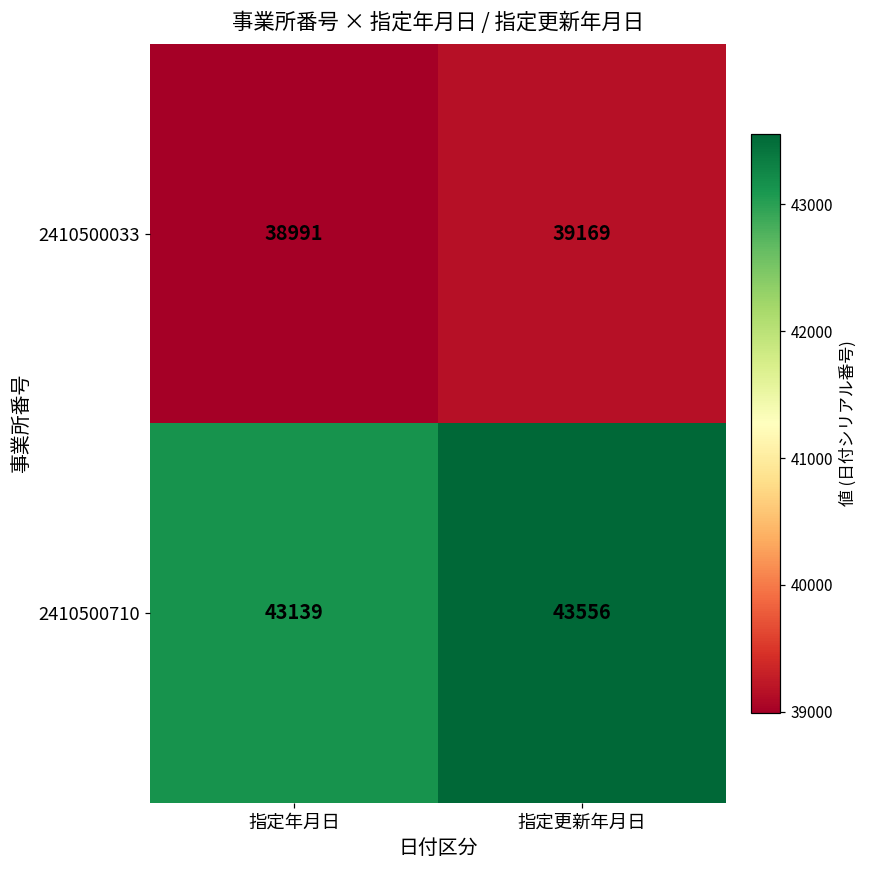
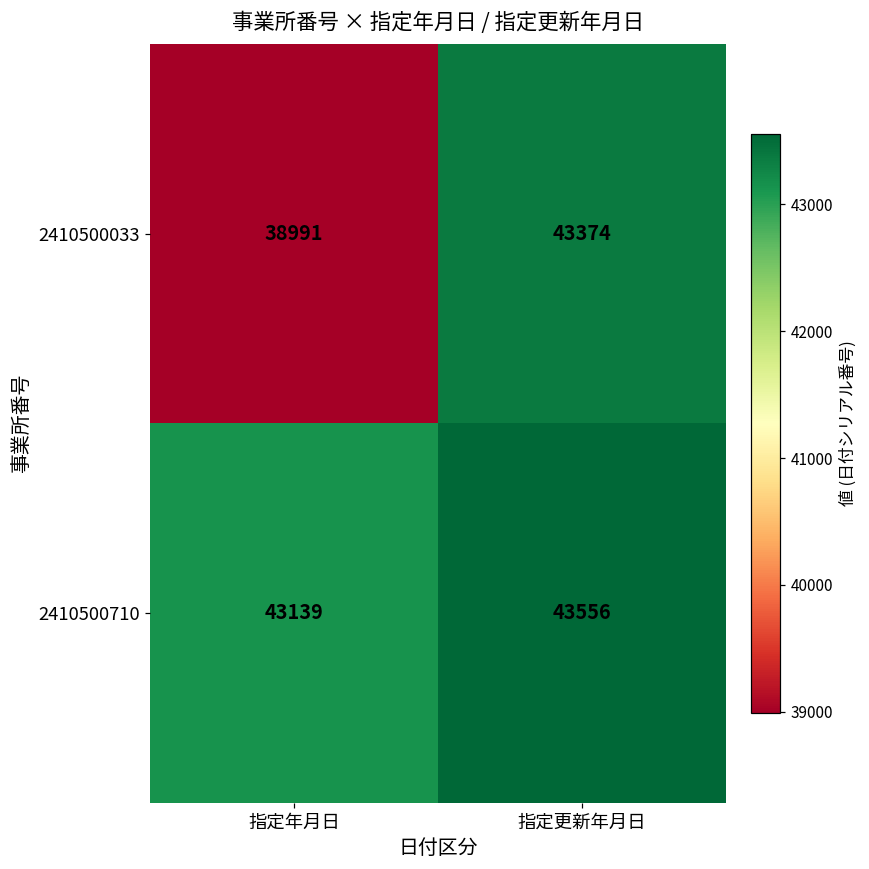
2410500033, 指定更新年月日: 39169 -> 43374
